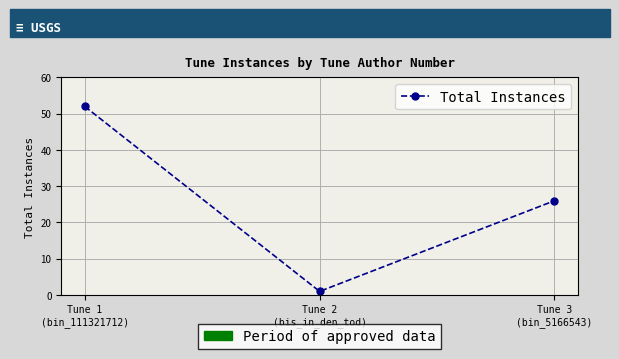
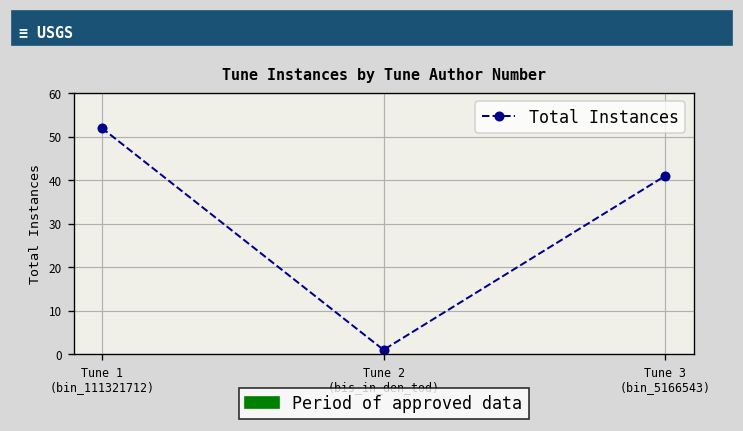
Tune 3 (bin_5166543): 26 -> 41
